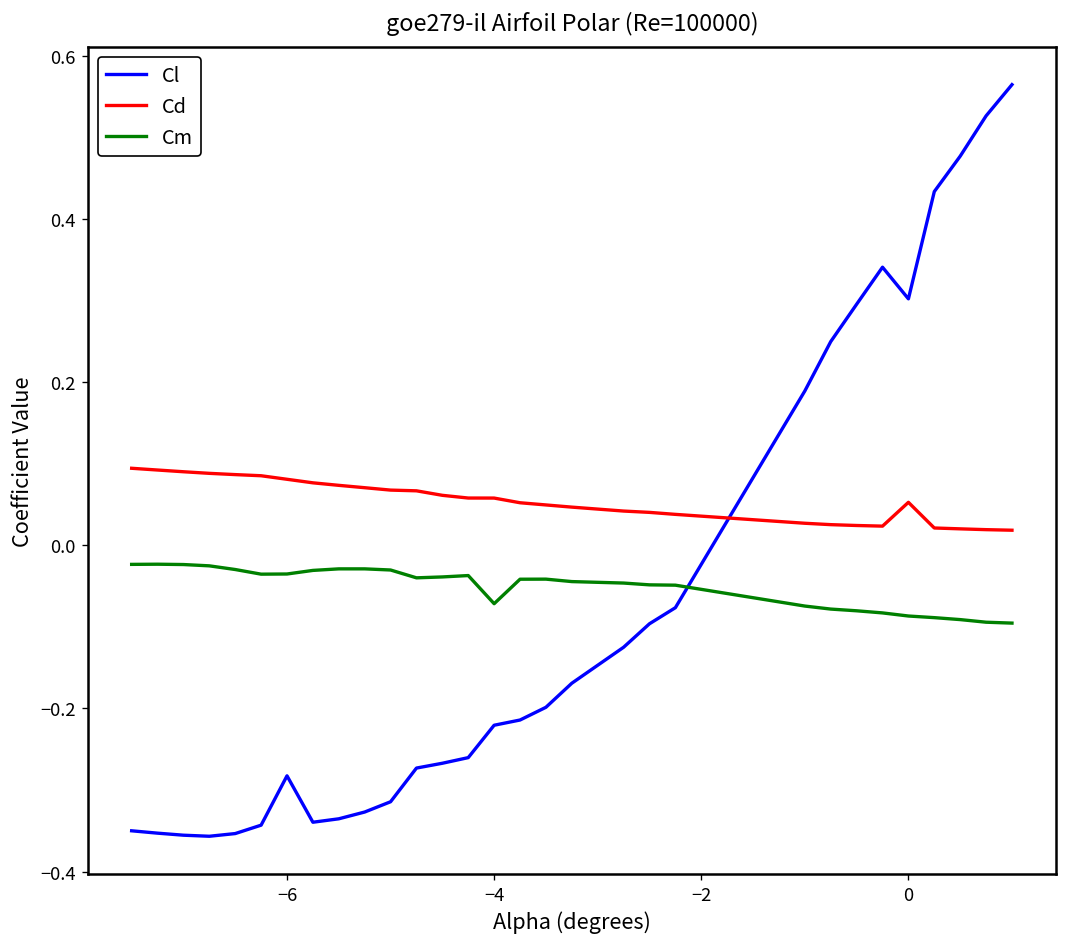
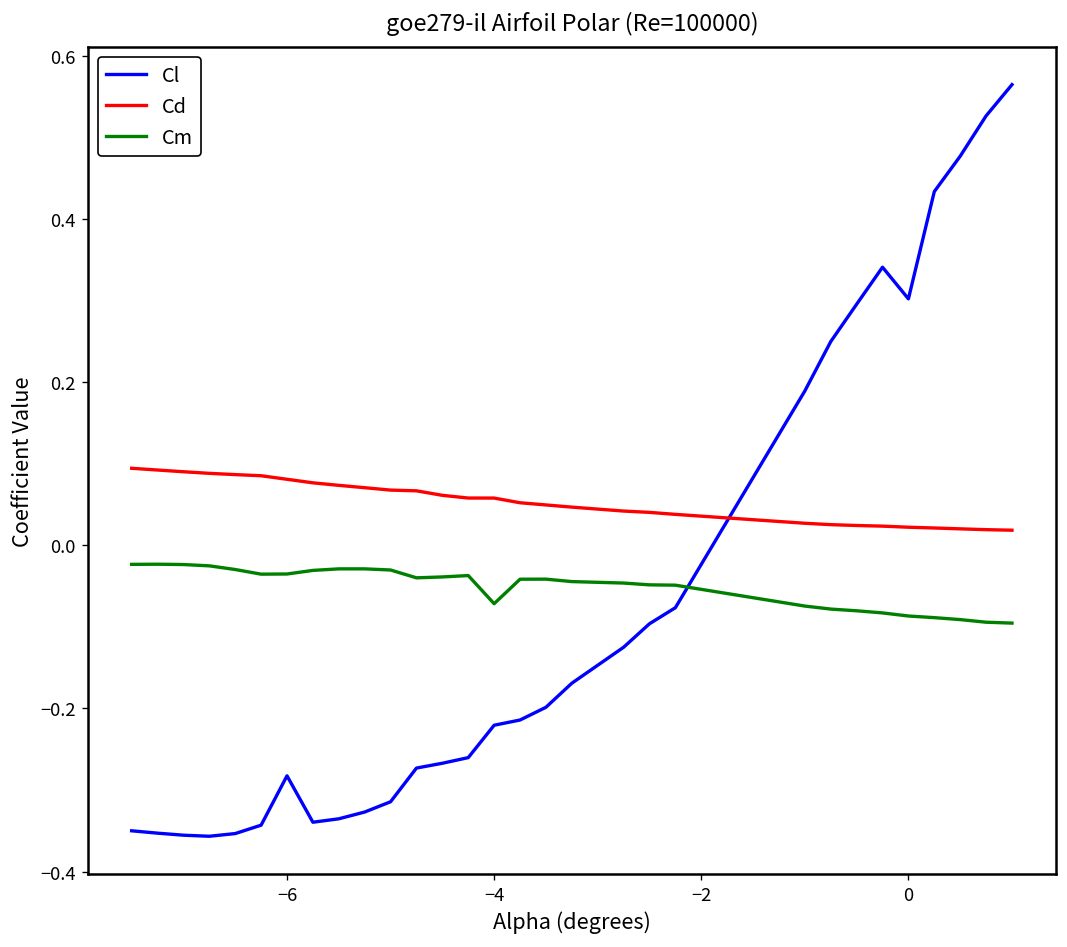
Cd, 0: 0.05 -> 0.02
